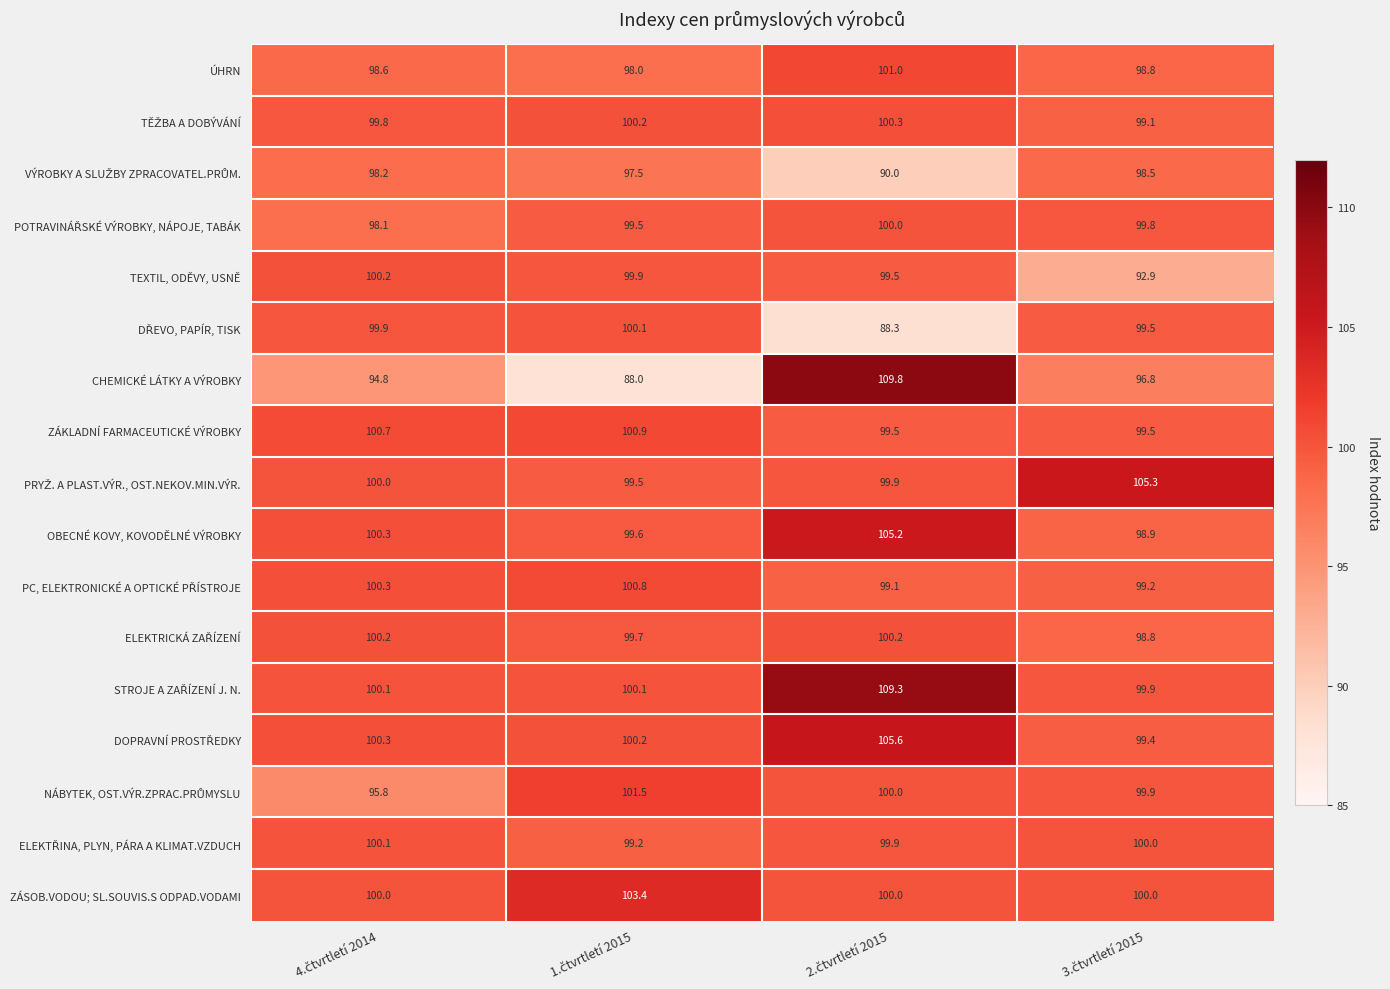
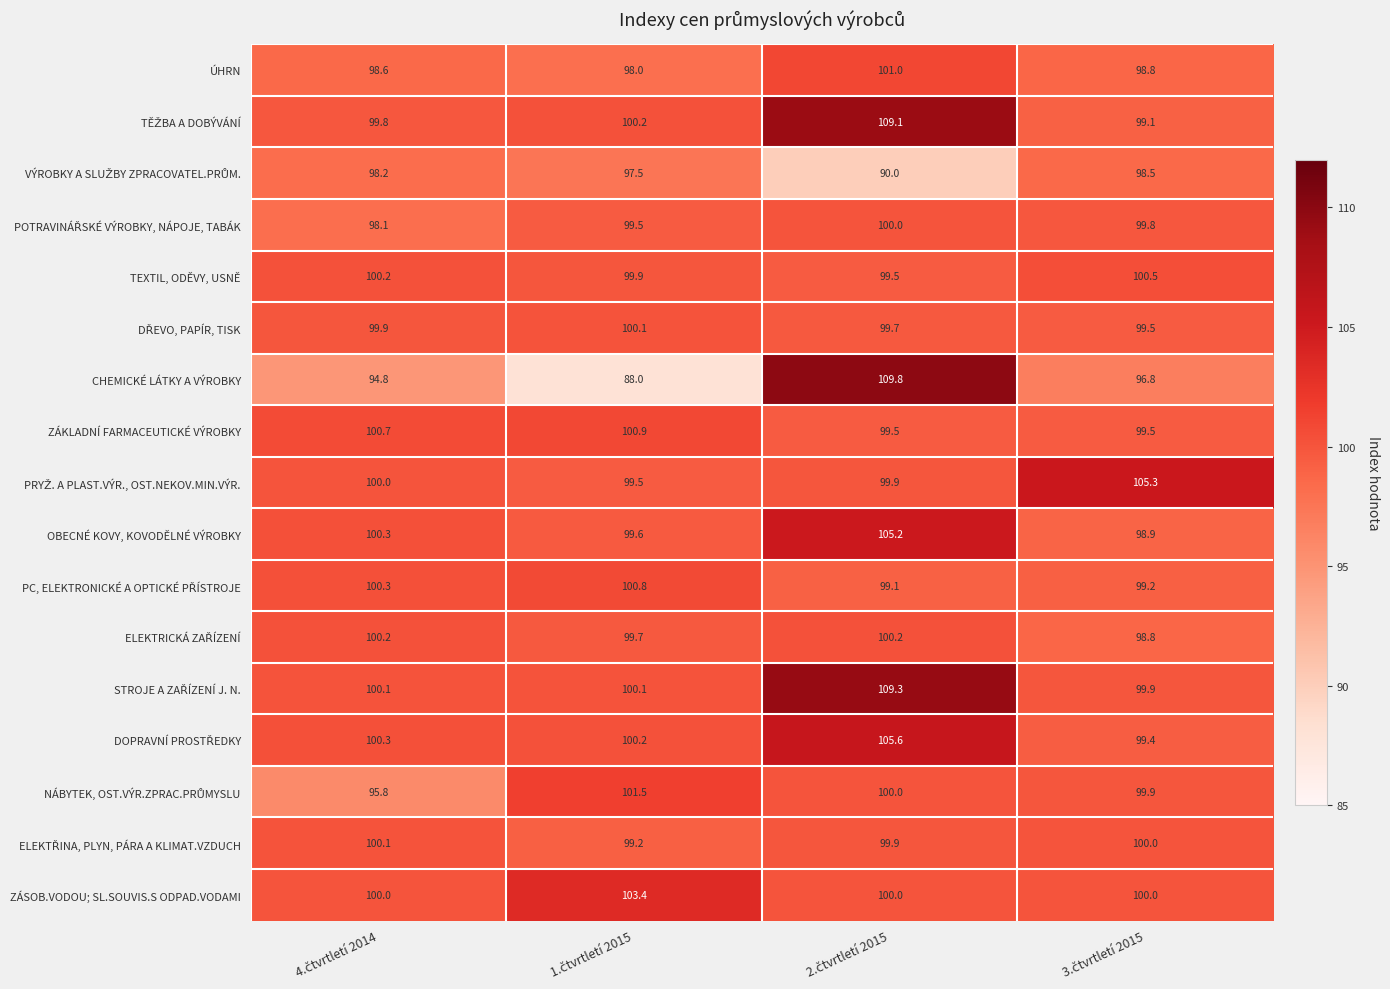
TĚŽBA A DOBÝVÁNÍ, 2.čtvrtletí 2015: 100.3 -> 109.1
TEXTIL, ODĚVY, USNĚ, 3.čtvrtletí 2015: 92.9 -> 100.5
DŘEVO, PAPÍR, TISK, 2.čtvrtletí 2015: 88.3 -> 99.7
